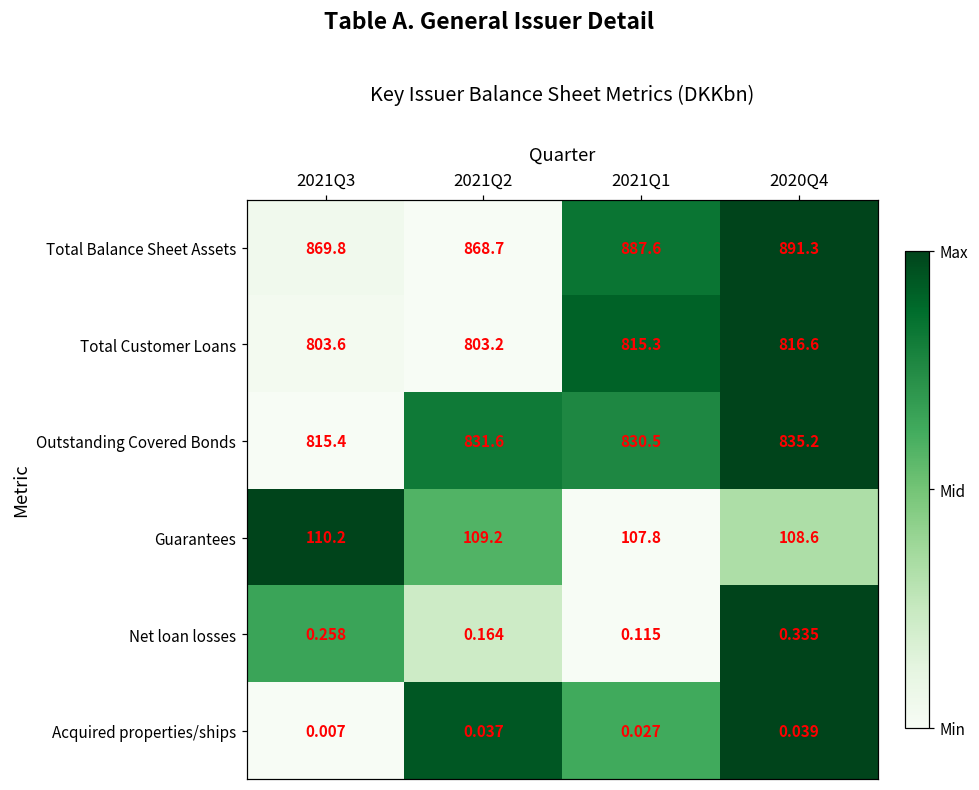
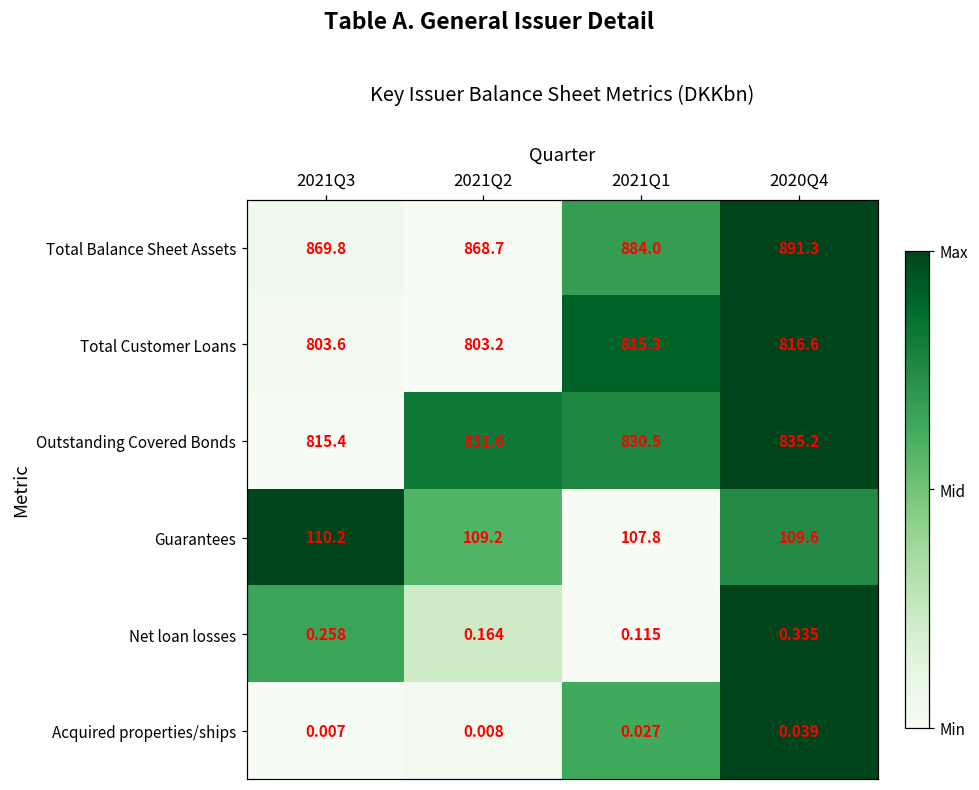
Total Balance Sheet Assets, 2021Q1: 887.6 -> 884.0
Guarantees, 2020Q4: 108.6 -> 109.6
Acquired properties/ships, 2021Q2: 0.037 -> 0.008
